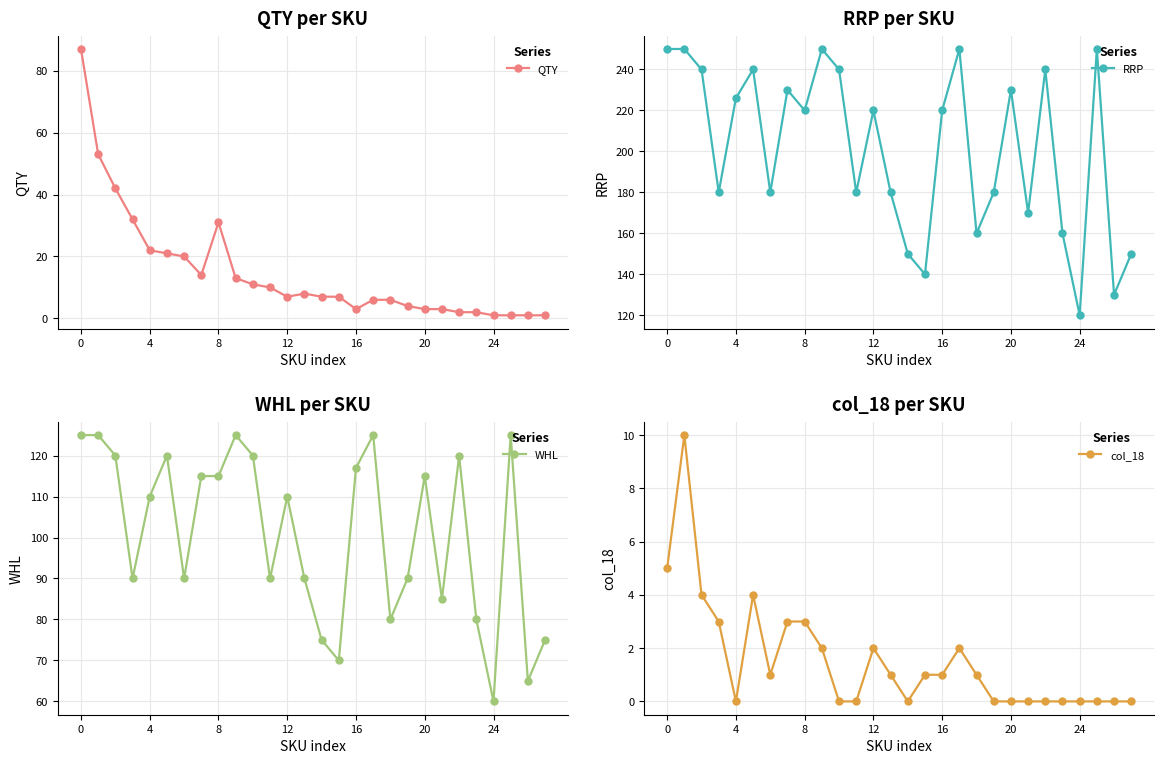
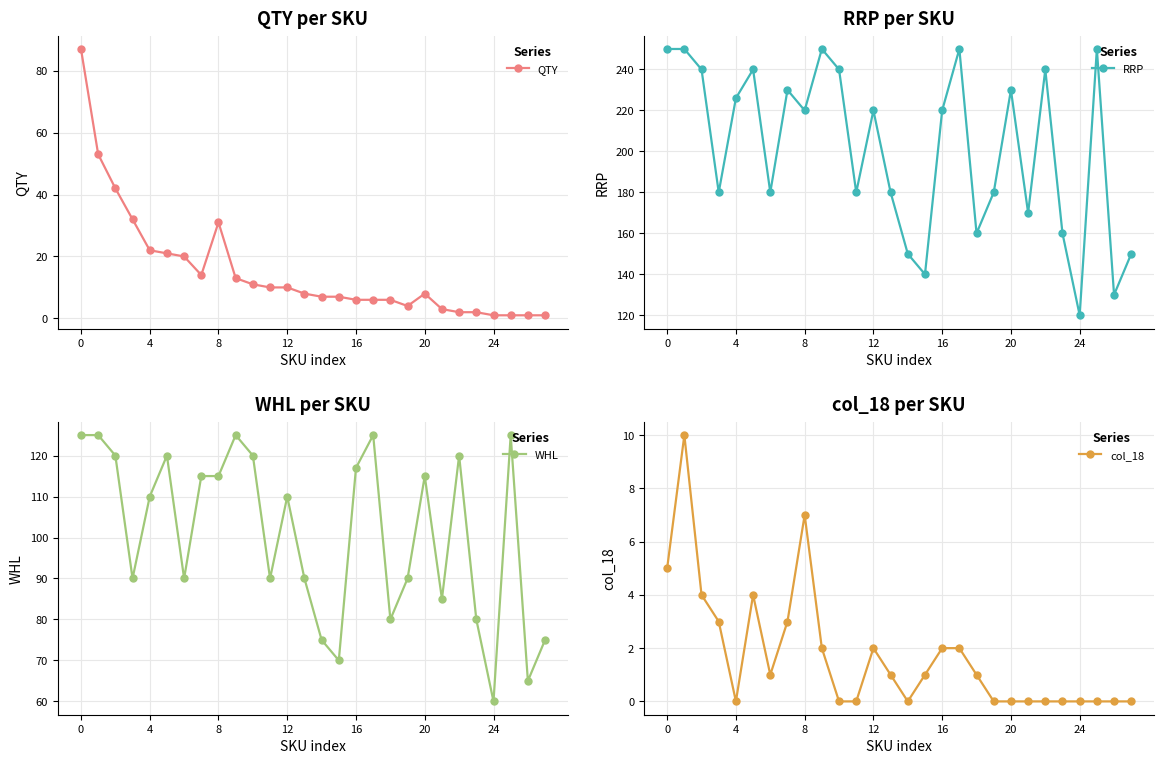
QTY per SKU, 12: 7 -> 10
QTY per SKU, 16: 3 -> 6
QTY per SKU, 20: 3 -> 8
col_18 per SKU, 8: 3 -> 7
col_18 per SKU, 16: 1 -> 2
